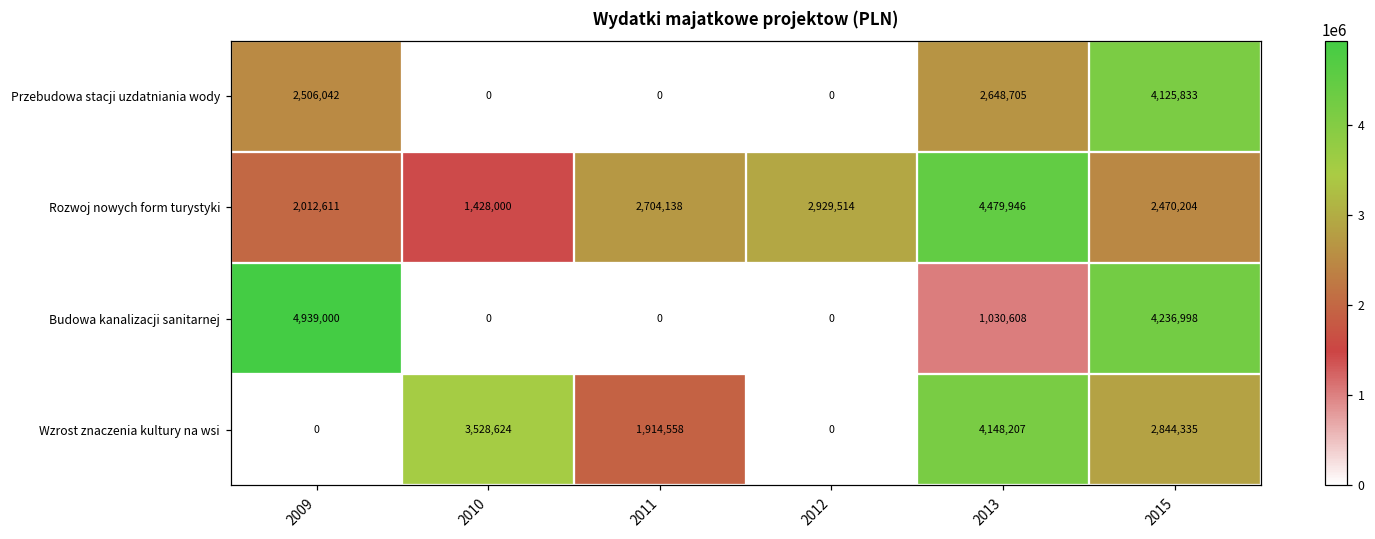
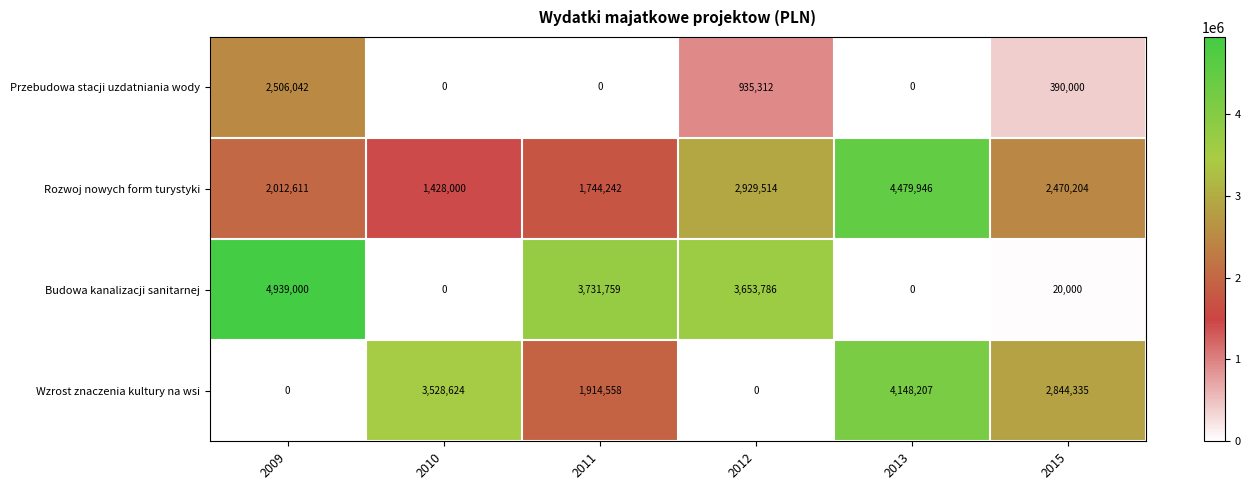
Przebudowa stacji uzdatniania wody, 2012: 0 -> 935,312
Przebudowa stacji uzdatniania wody, 2013: 2,648,705 -> 0
Przebudowa stacji uzdatniania wody, 2015: 4,125,833 -> 390,000
Rozwoj nowych form turystyki, 2011: 2,704,138 -> 1,744,242
Budowa kanalizacji sanitarnej, 2011: 0 -> 3,731,759
Budowa kanalizacji sanitarnej, 2012: 0 -> 3,653,786
Budowa kanalizacji sanitarnej, 2013: 1,030,608 -> 0
Budowa kanalizacji sanitarnej, 2015: 4,236,998 -> 20,000
